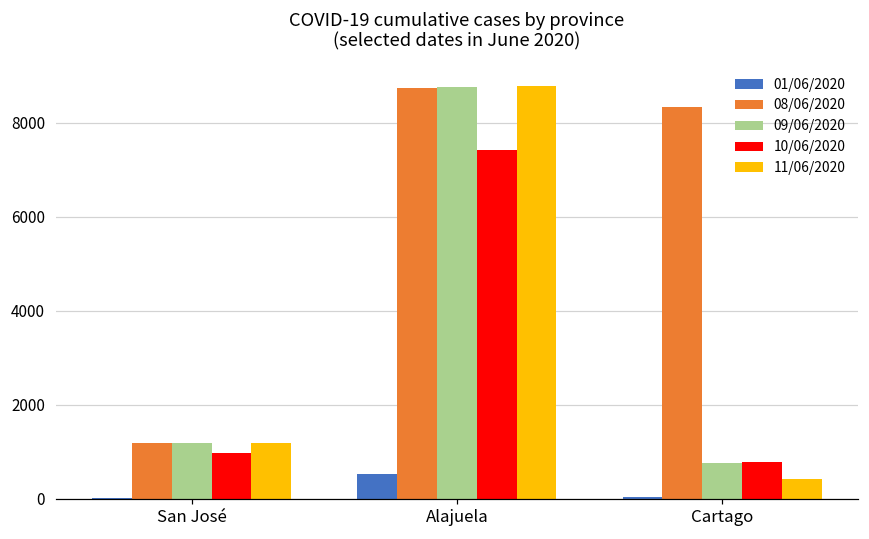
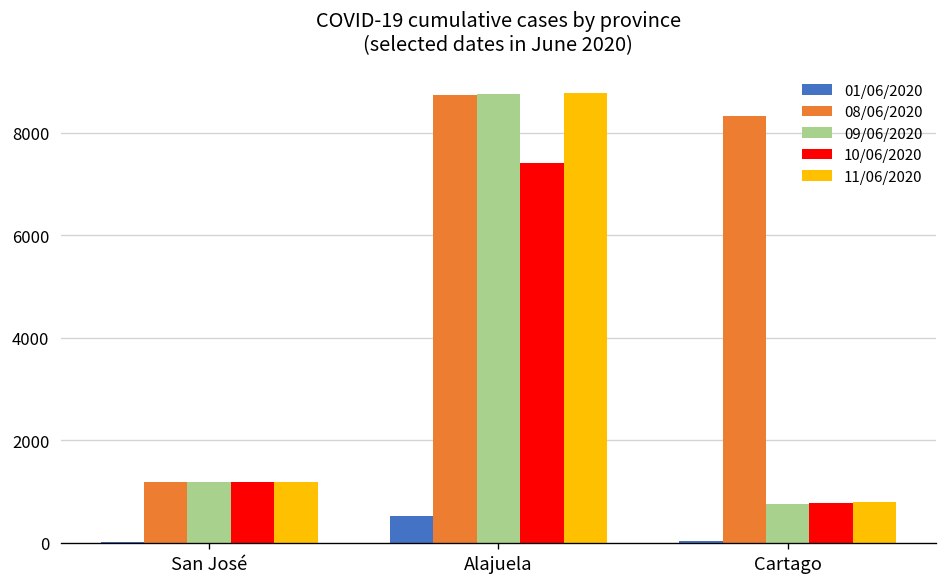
10/06/2020, San José: 1000 -> 1200
11/06/2020, Cartago: 400 -> 800
